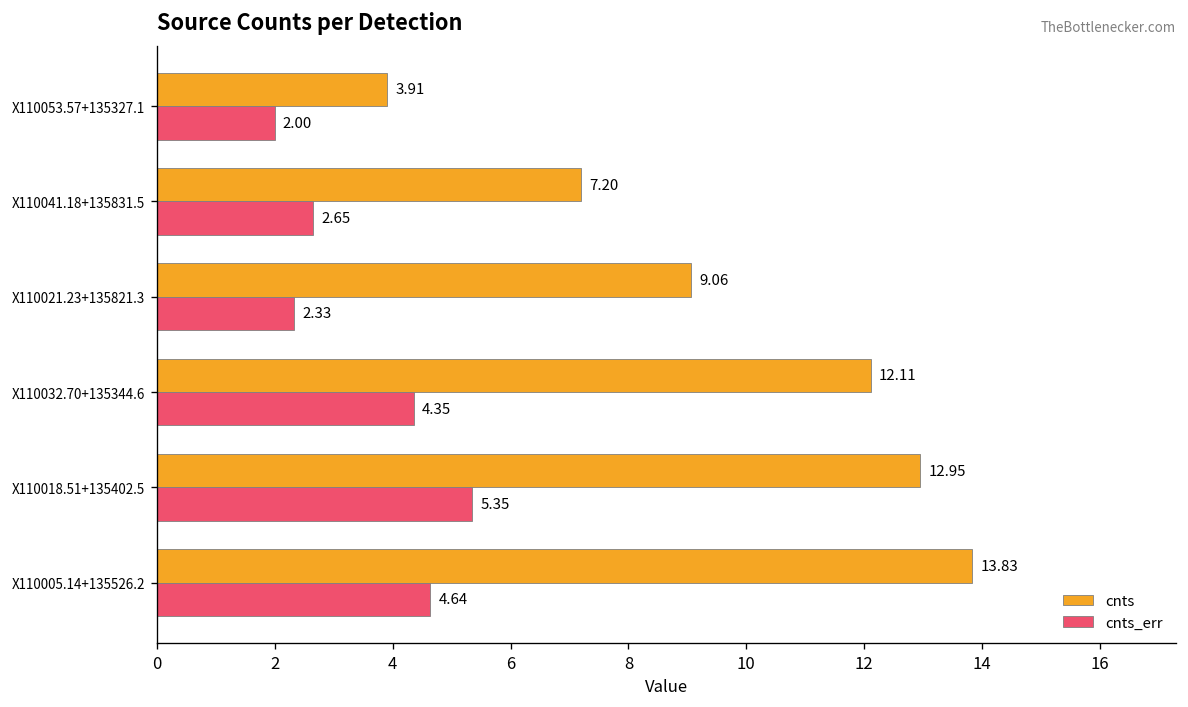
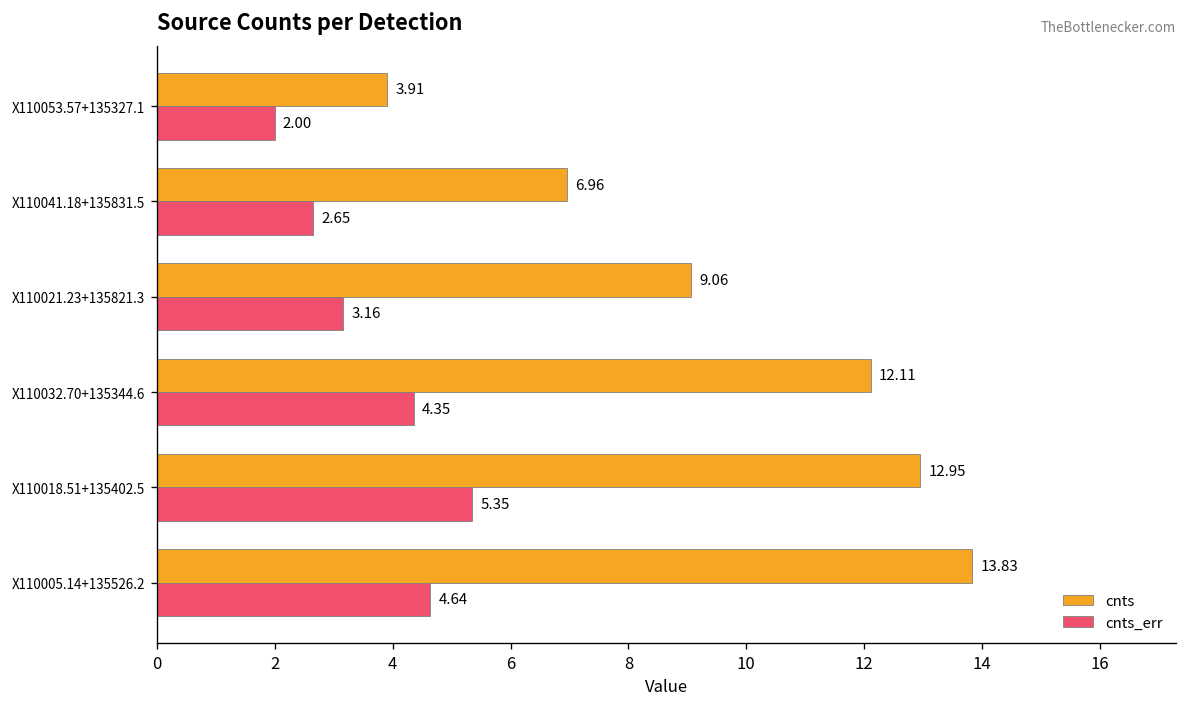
cnts, X110041.18+135831.5: 7.20 -> 6.96
cnts_err, X110021.23+135821.3: 2.33 -> 3.16
